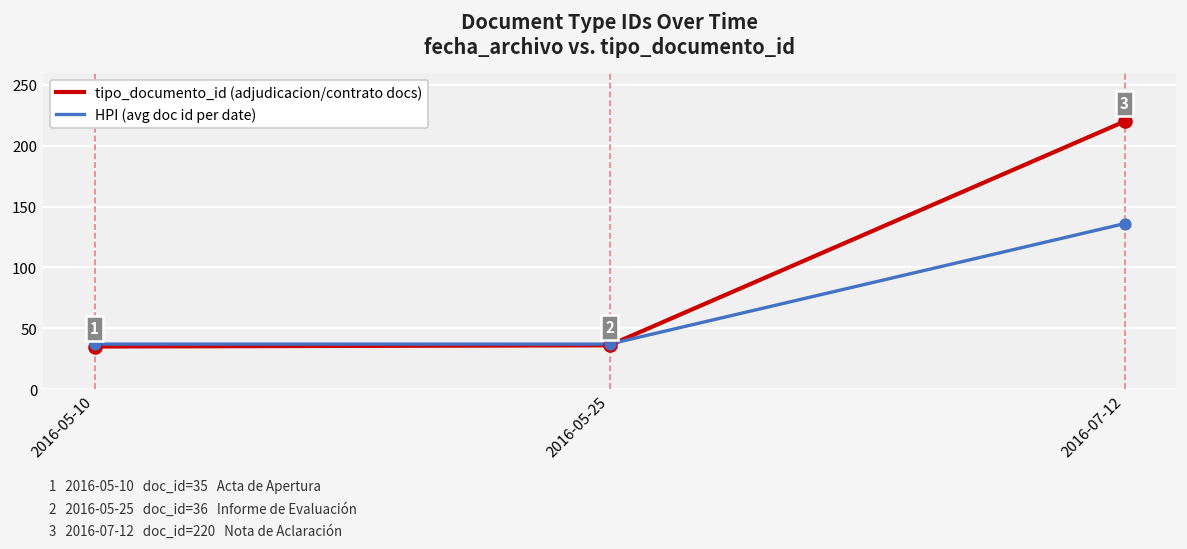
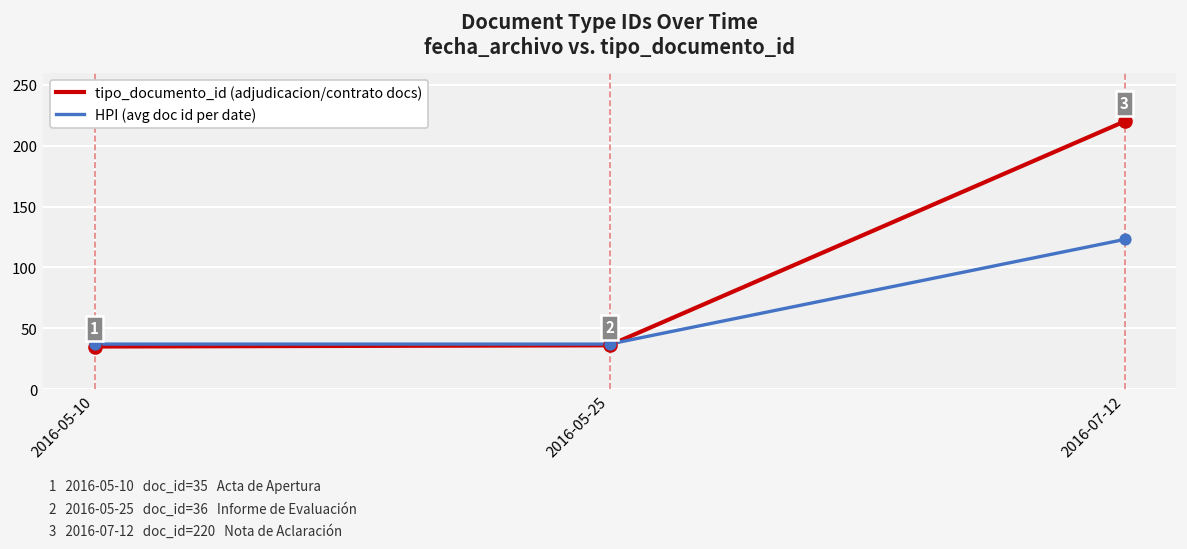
HPI (avg doc id per date), 2016-07-12: 136 -> 123
